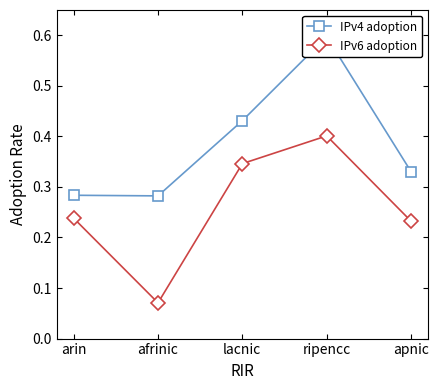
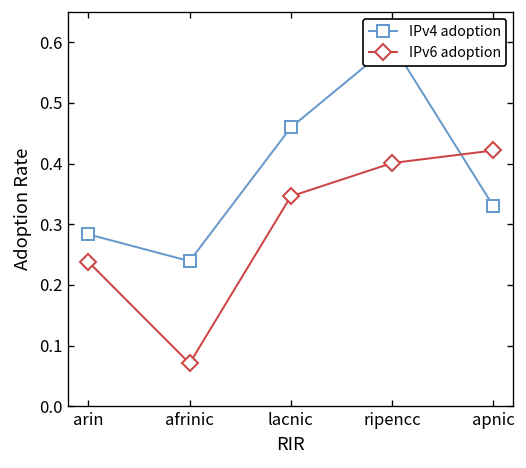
IPv4 adoption, afrinic: 0.28 -> 0.24
IPv4 adoption, lacnic: 0.43 -> 0.46
IPv6 adoption, apnic: 0.23 -> 0.42
